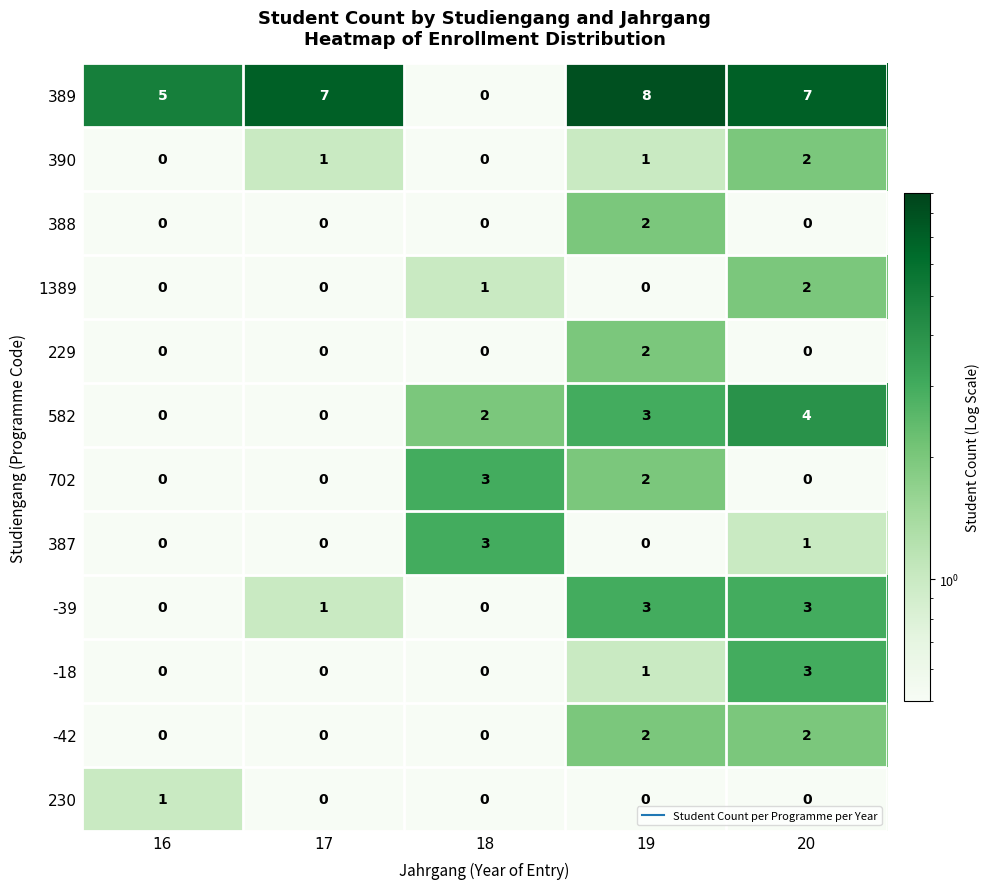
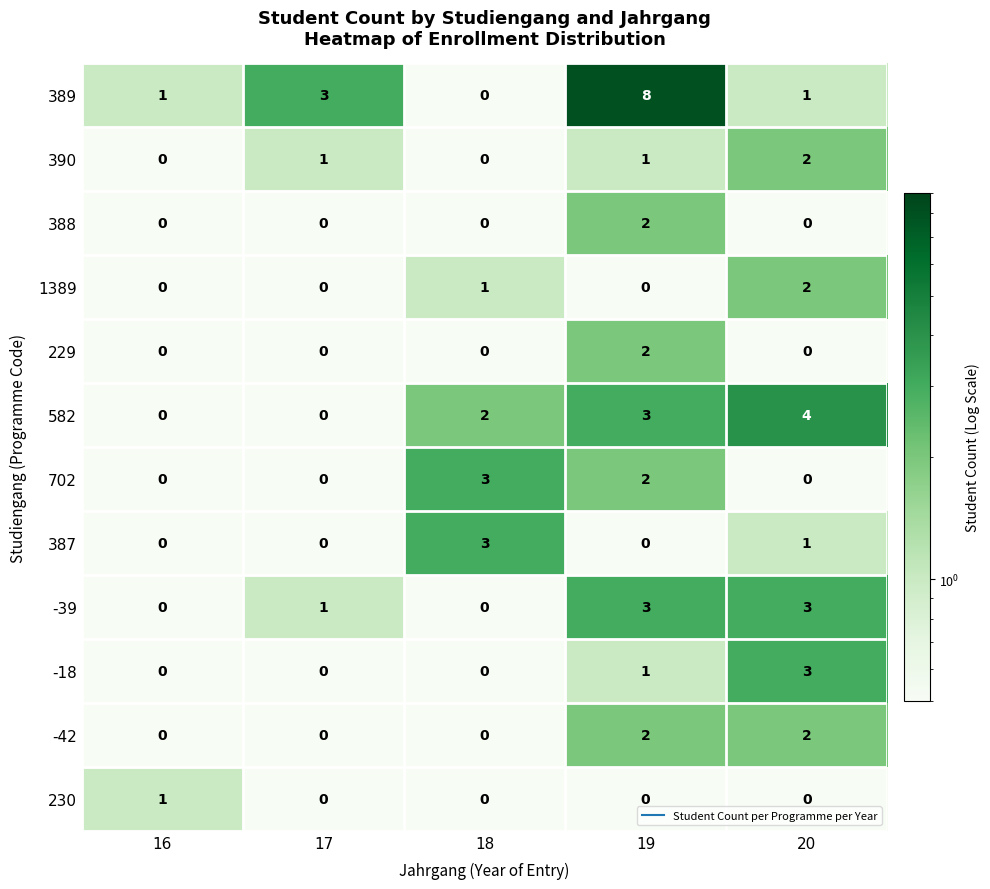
389, 16: 5 -> 1
389, 17: 7 -> 3
389, 20: 7 -> 1
